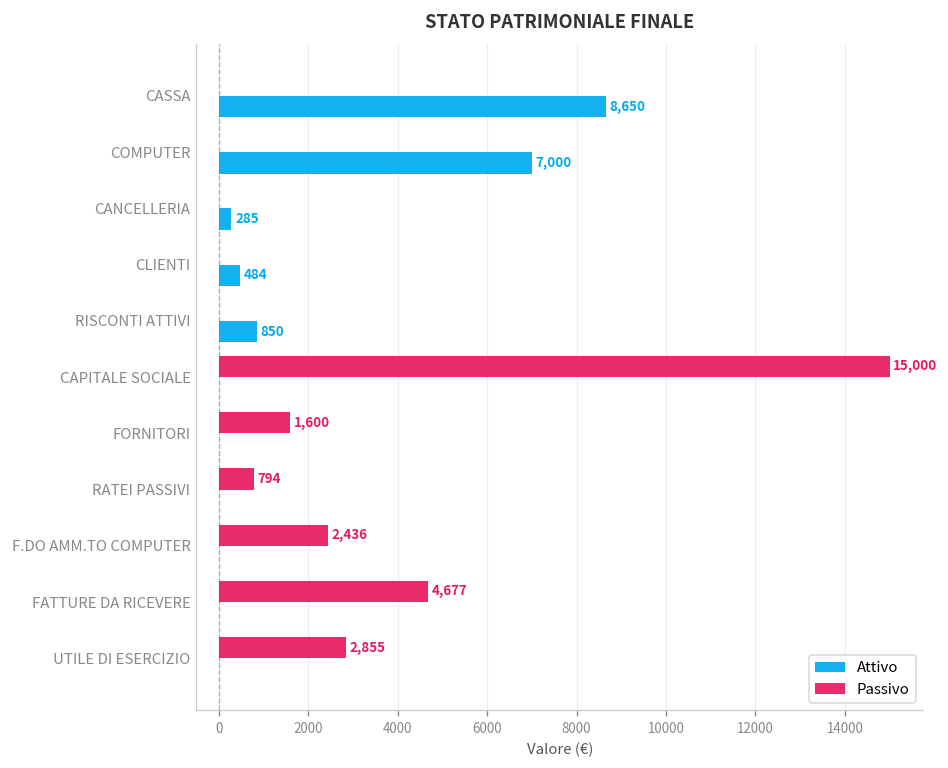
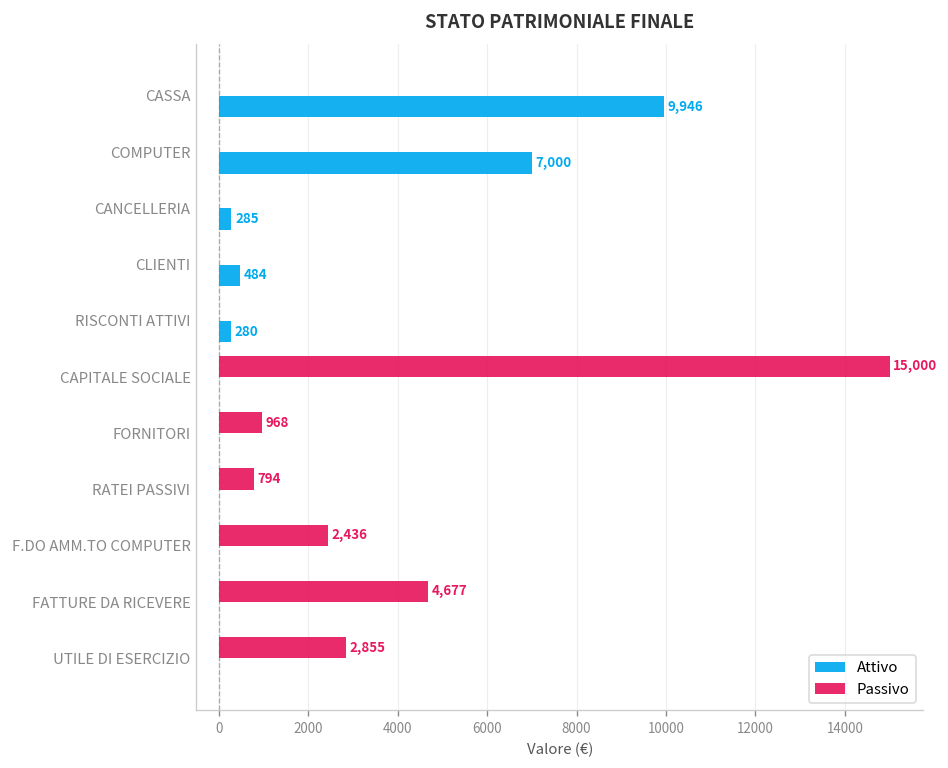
Attivo, CASSA: 8,650 -> 9,946
Attivo, RISCONTI ATTIVI: 850 -> 280
Passivo, FORNITORI: 1,600 -> 968
